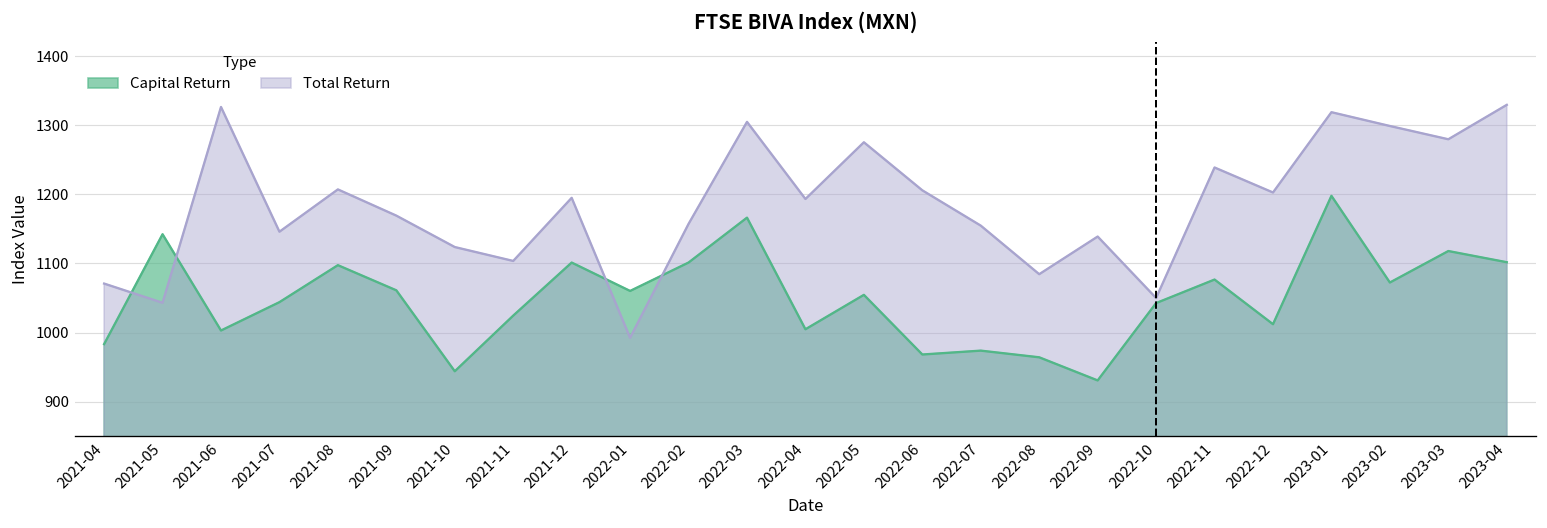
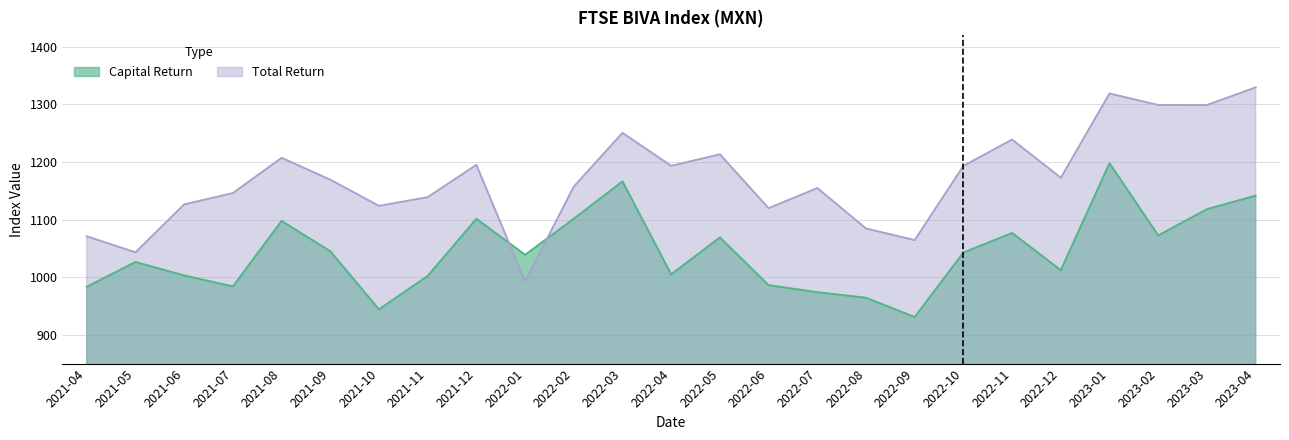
Capital Return, 2021-05: 1140 -> 1030
Total Return, 2021-06: 1330 -> 1130
Capital Return, 2021-07: 1040 -> 980
Capital Return, 2021-09: 1060 -> 1040
Capital Return, 2021-11: 1020 -> 1000
Total Return, 2021-11: 1100 -> 1140
Capital Return, 2022-01: 1060 -> 1040
Total Return, 2022-03: 1300 -> 1250
Capital Return, 2022-05: 1050 -> 1070
Total Return, 2022-05: 1280 -> 1210
Capital Return, 2022-06: 970 -> 990
Total Return, 2022-06: 1210 -> 1120
Total Return, 2022-09: 1140 -> 1060
Total Return, 2022-10: 1050 -> 1190
Total Return, 2022-12: 1200 -> 1170
Total Return, 2023-03: 1280 -> 1300
Capital Return, 2023-04: 1100 -> 1140
